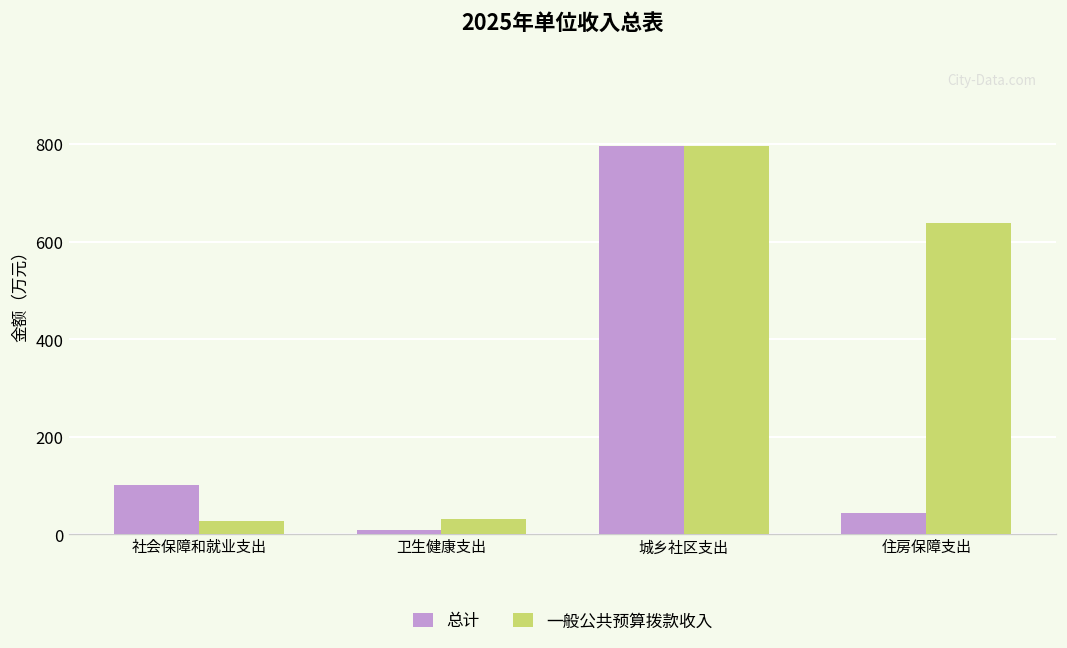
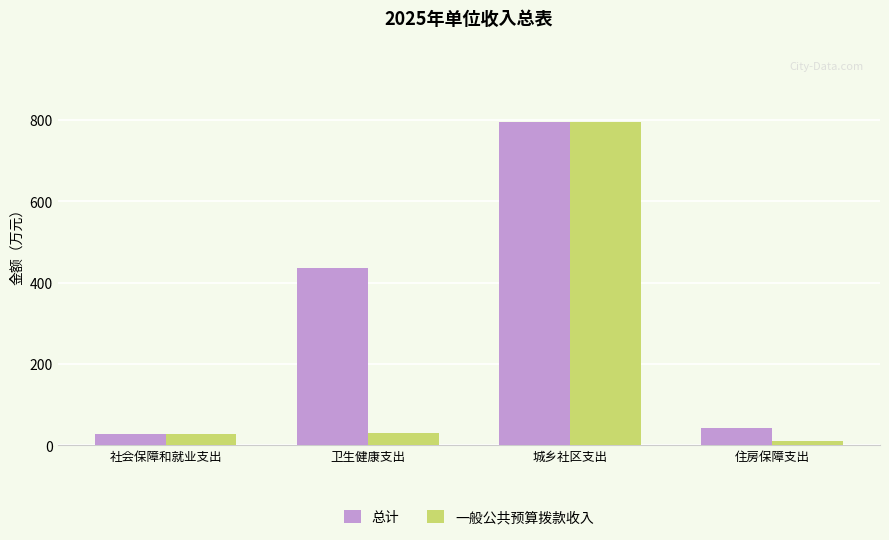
总计, 社会保障和就业支出: 100 -> 30
总计, 卫生健康支出: 10 -> 440
一般公共预算拨款收入, 住房保障支出: 640 -> 10
